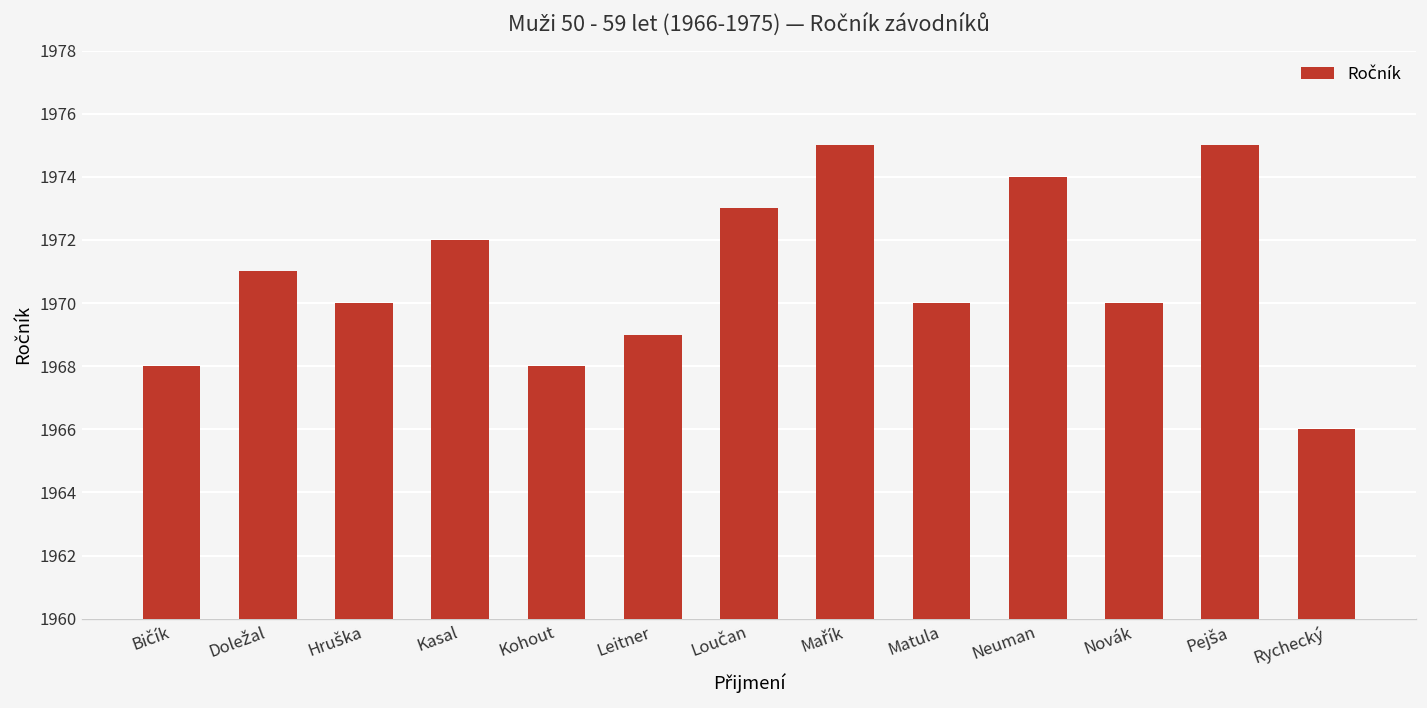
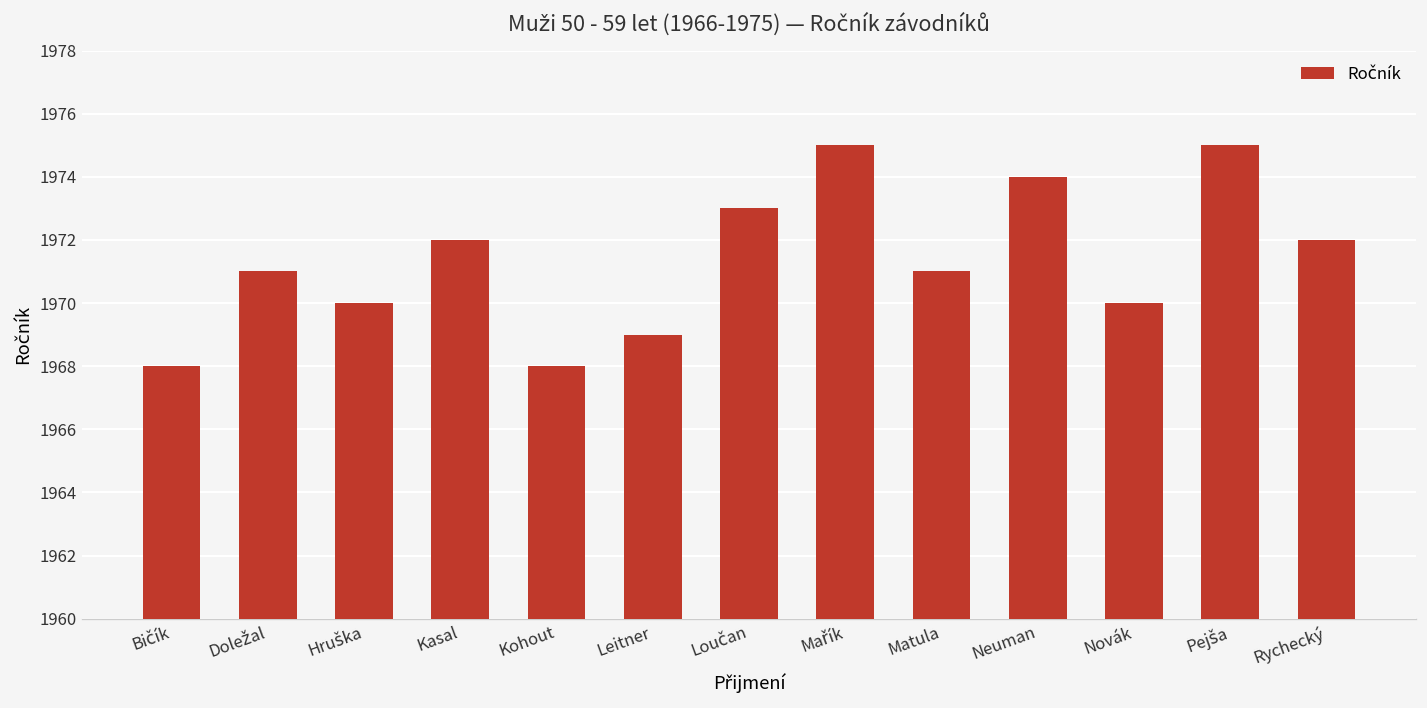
Matula: 1970 -> 1971
Rychecký: 1966 -> 1972
